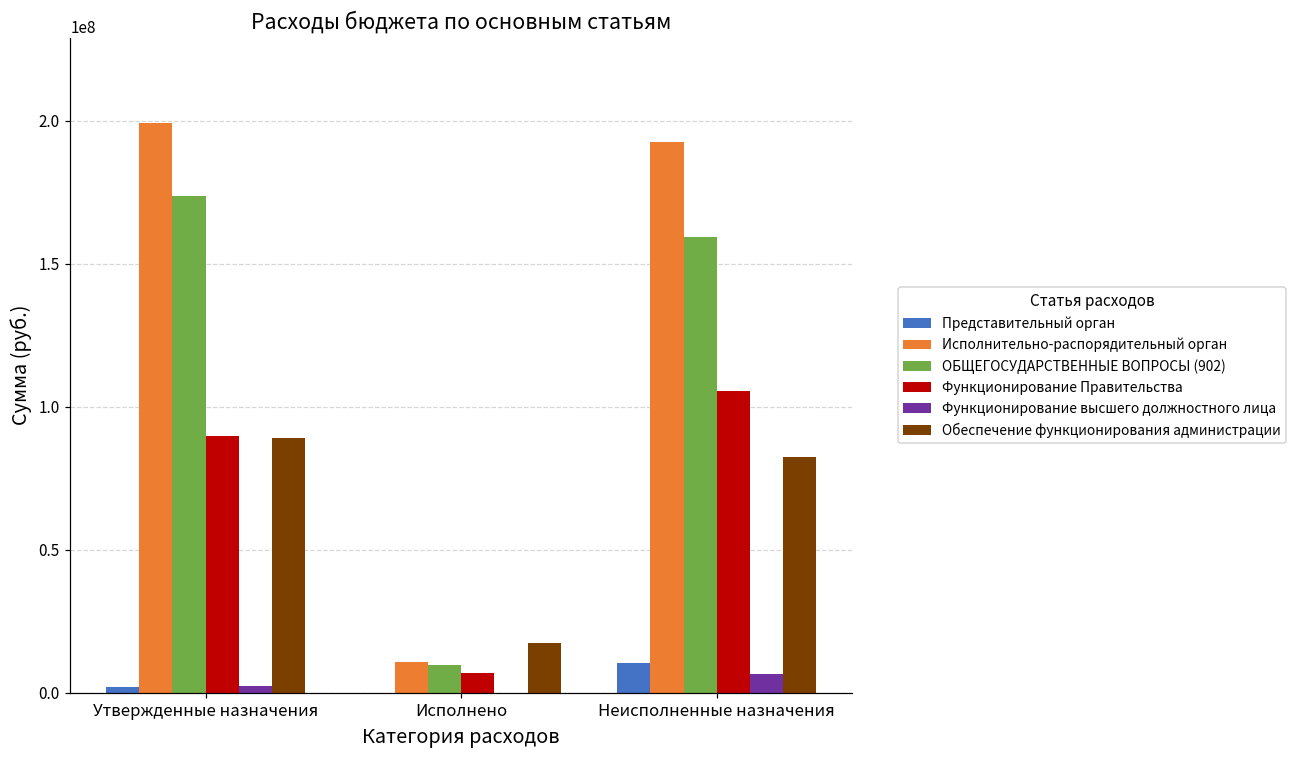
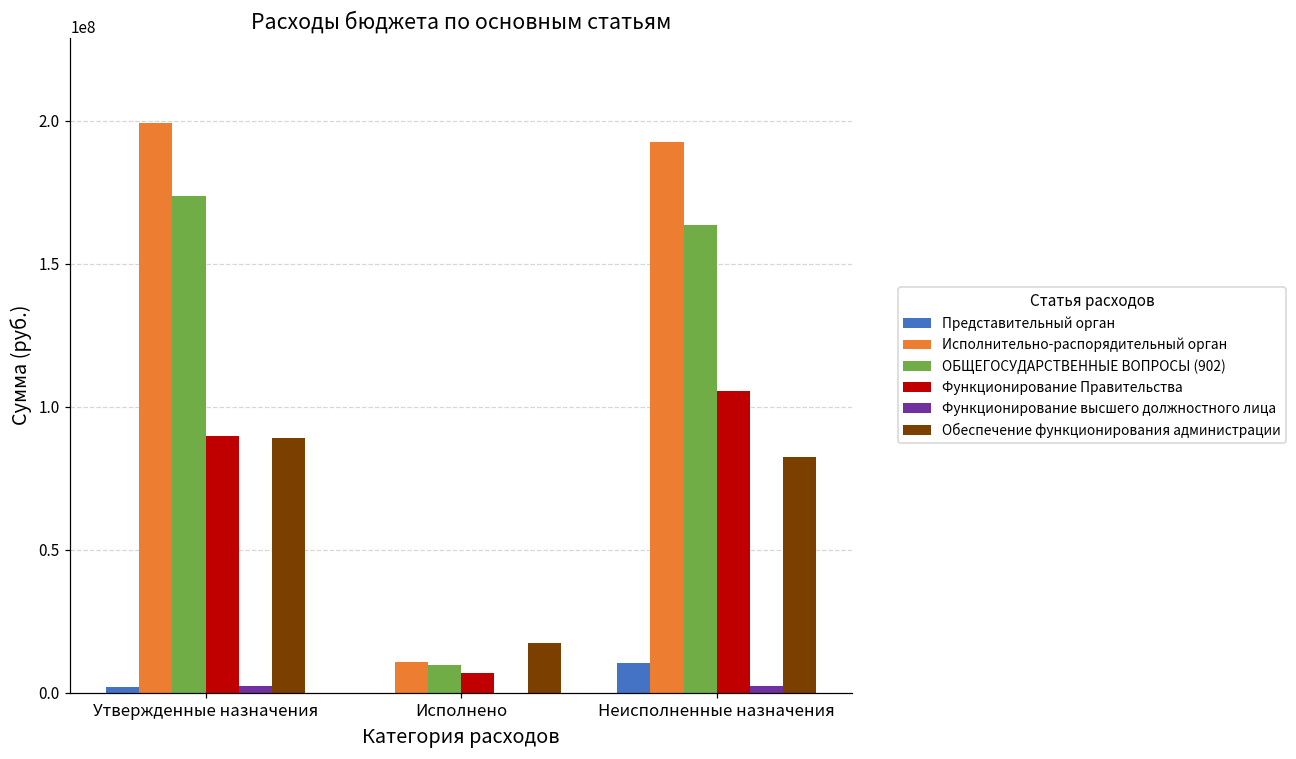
ОБЩЕГОСУДАРСТВЕННЫЕ ВОПРОСЫ (902), Неисполненные назначения: 159000000 -> 164000000
Функционирование высшего должностного лица, Неисполненные назначения: 7000000 -> 2000000
